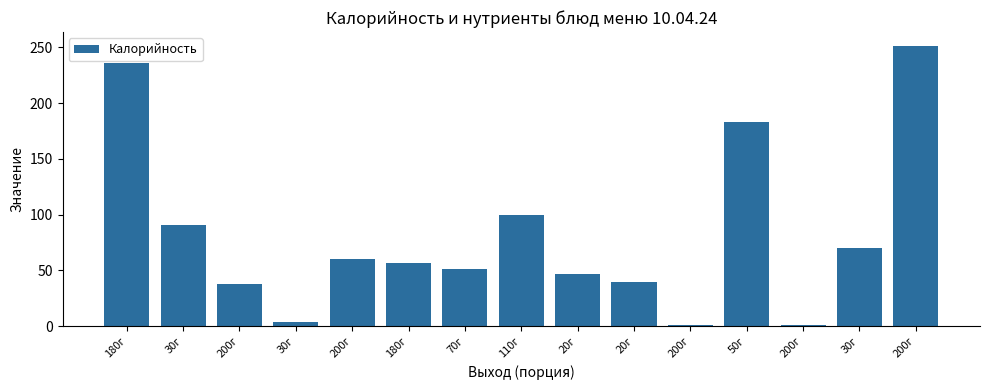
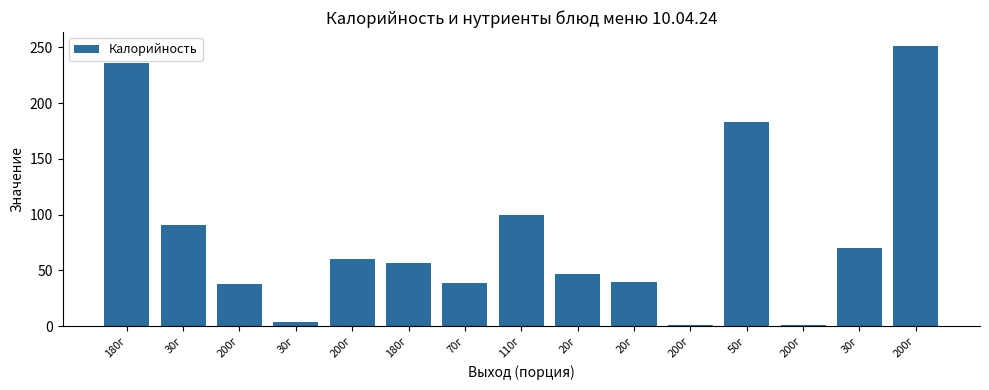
70г: 52 -> 39
